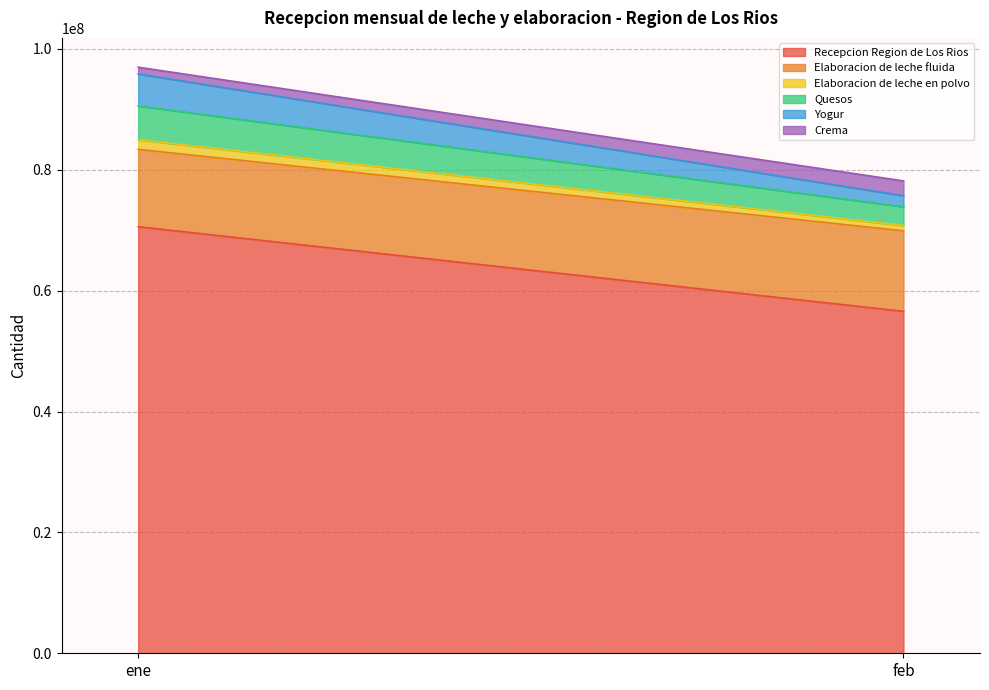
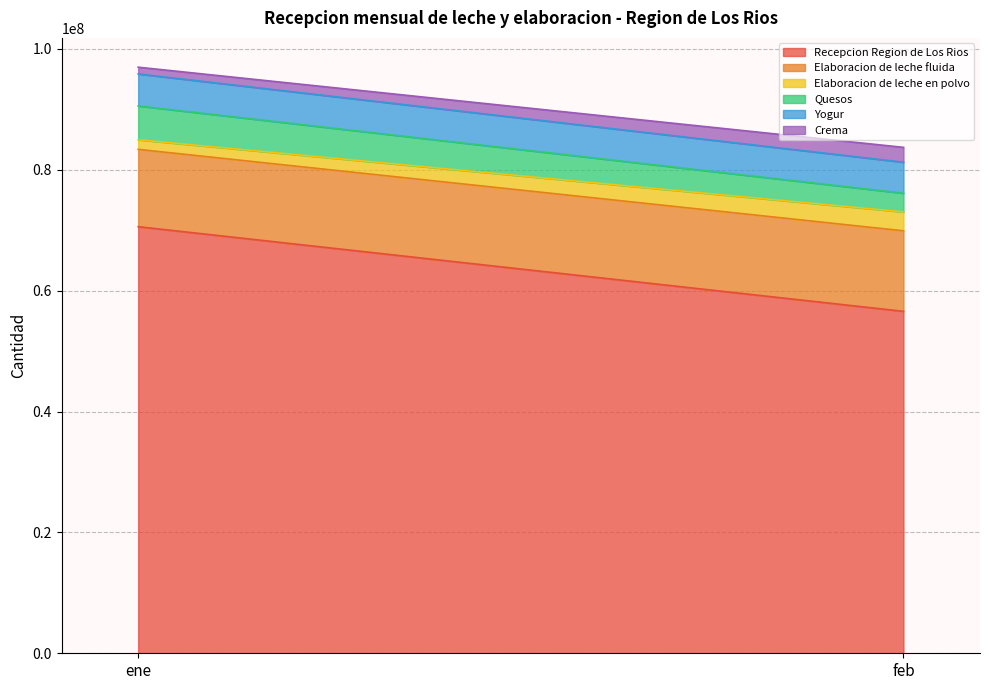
Elaboracion de leche en polvo, feb: 1000000 -> 3000000
Yogur, feb: 2000000 -> 5000000
